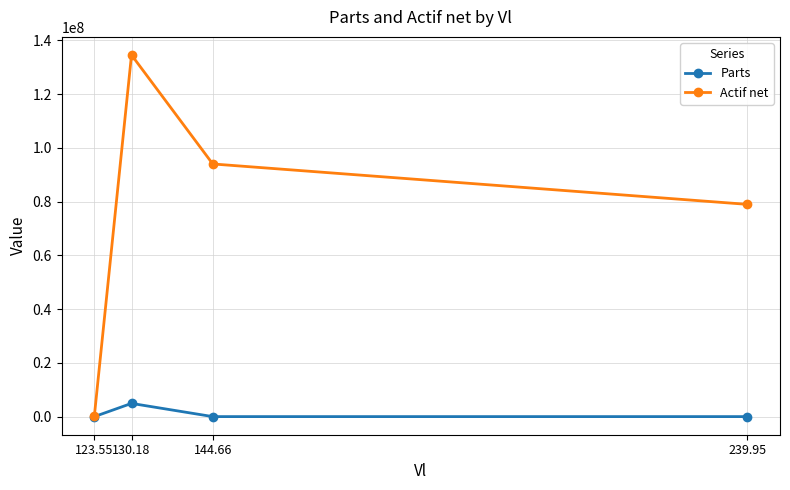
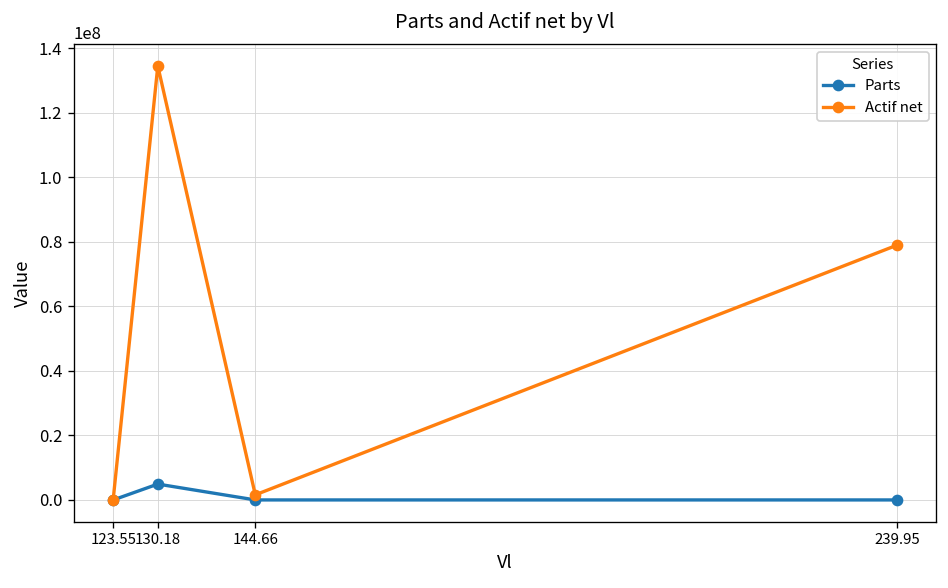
Actif net, 144.66: 94000000 -> 2000000
